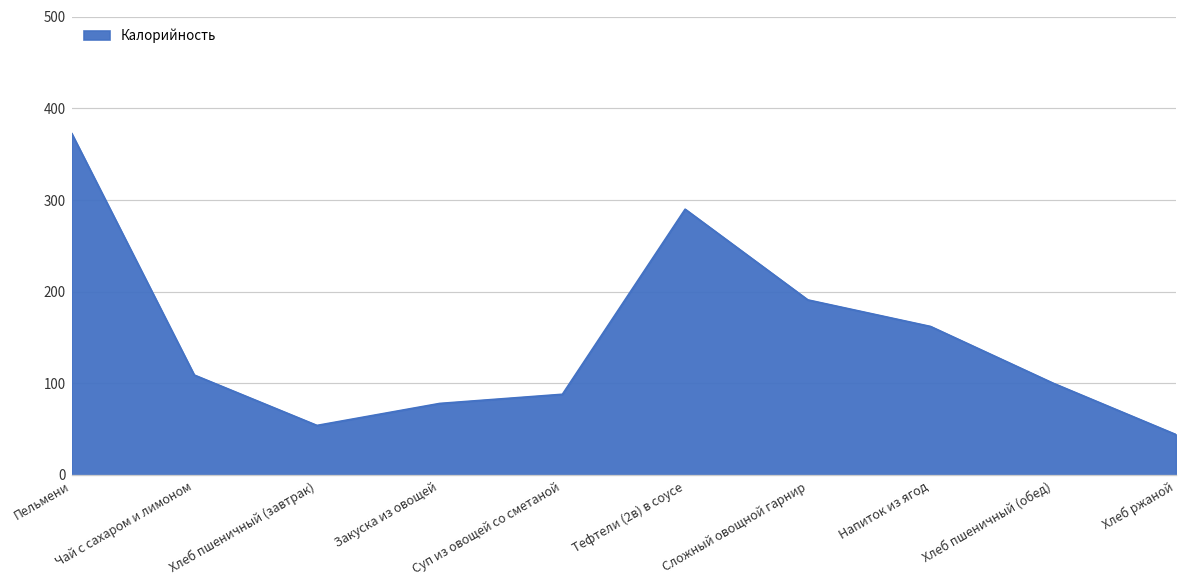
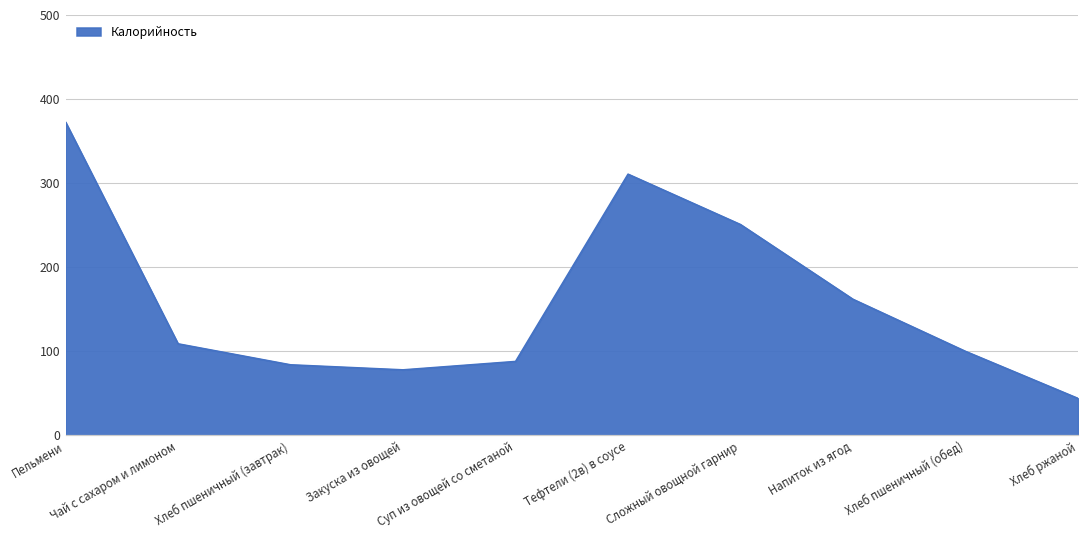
Хлеб пшеничный (завтрак): 50 -> 80
Тефтели (2в) в соусе: 290 -> 310
Сложный овощной гарнир: 190 -> 250
